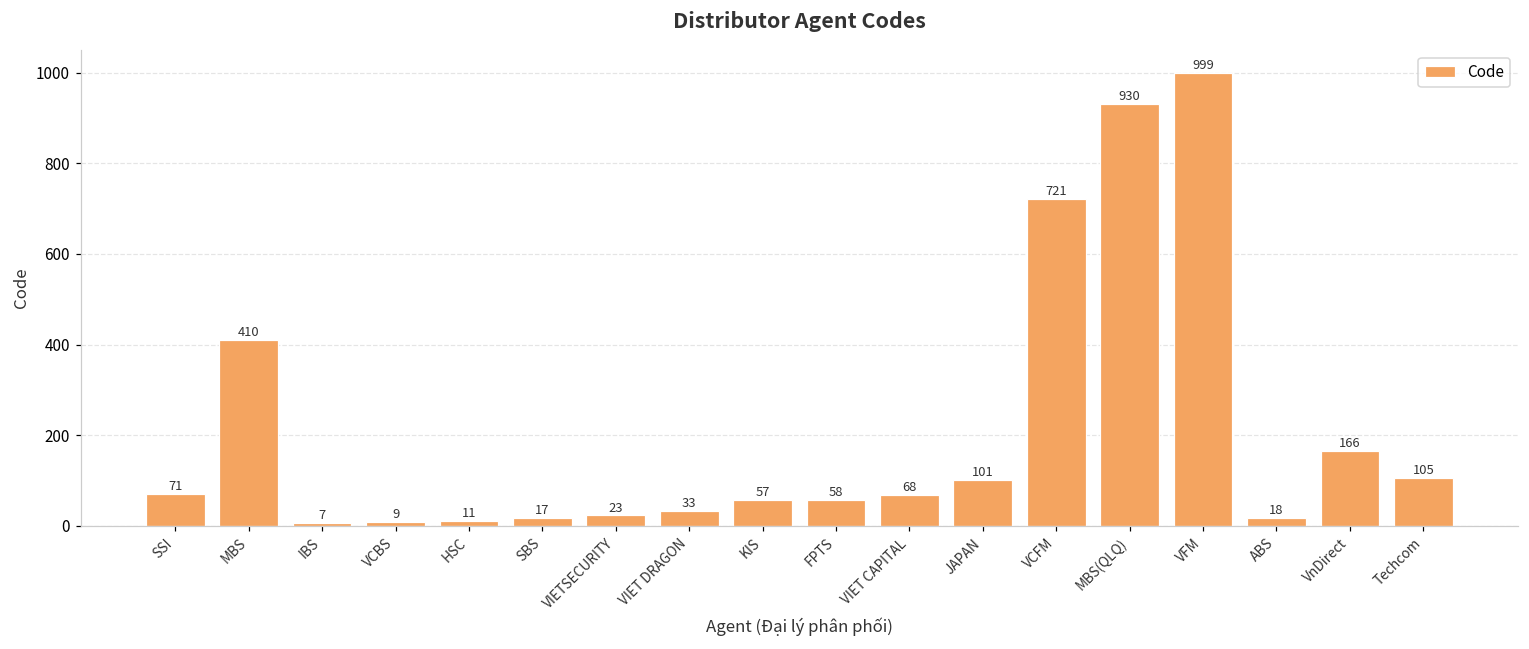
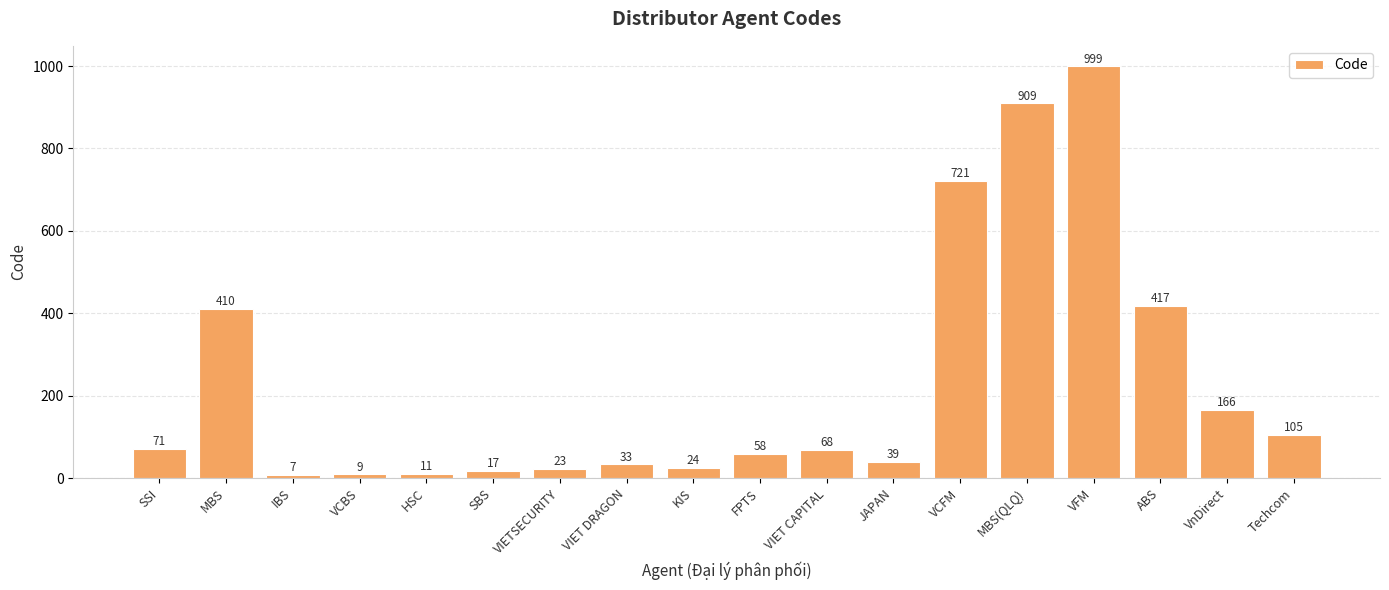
KIS: 57 -> 24
JAPAN: 101 -> 39
MBS(QLQ): 930 -> 909
ABS: 18 -> 417
